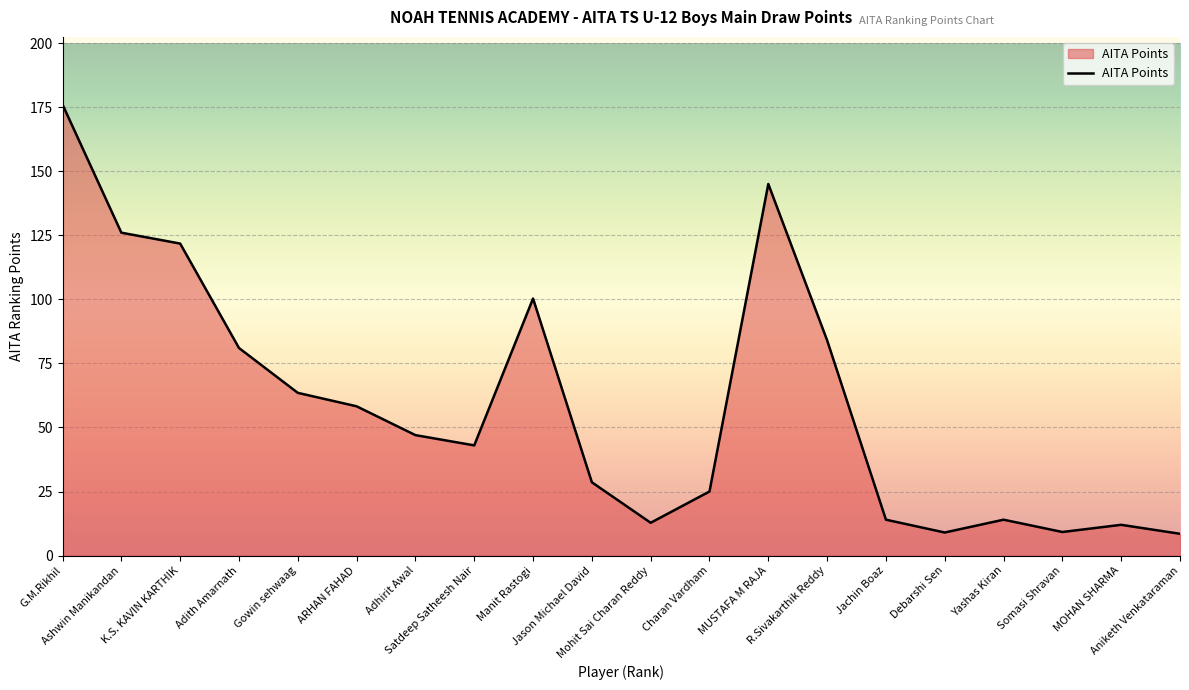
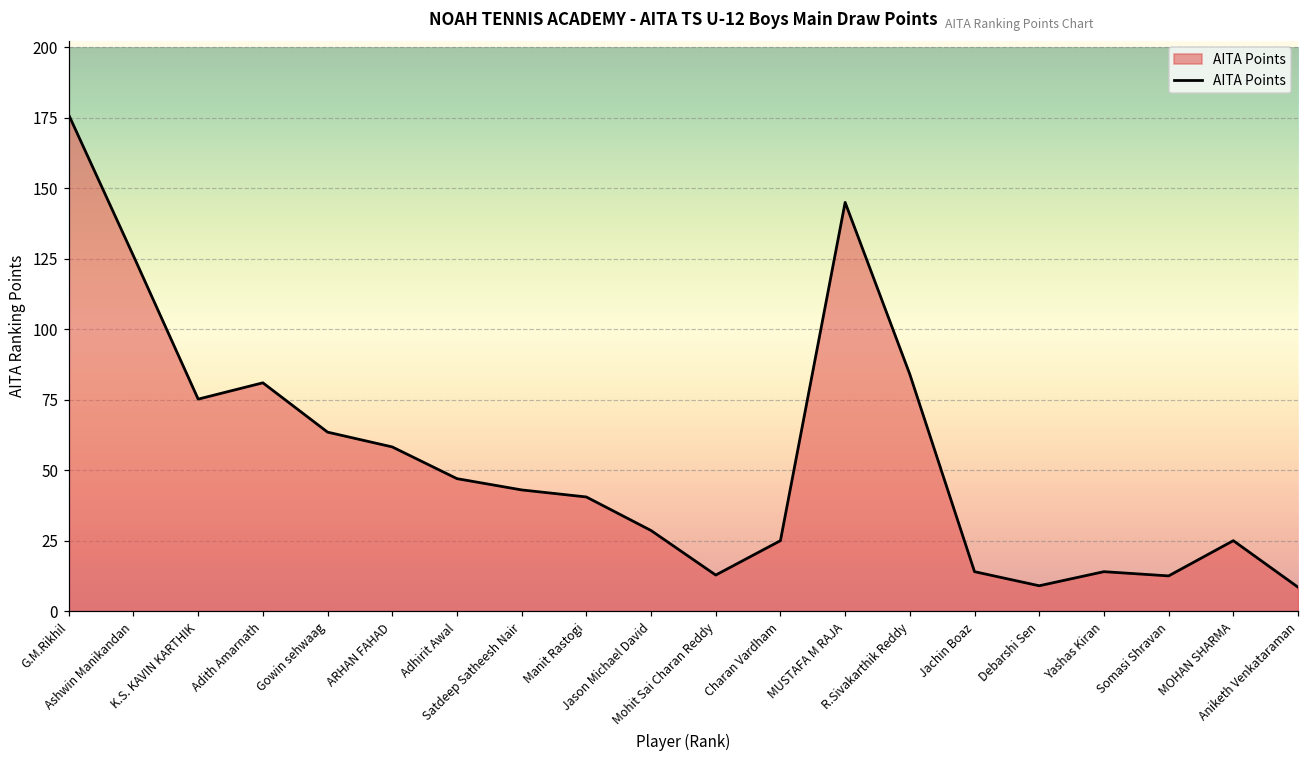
K.S. KAVIN KARTHIK: 122 -> 75
Manit Rastogi: 100 -> 41
Somasi Shravan: 9 -> 13
MOHAN SHARMA: 12 -> 25
